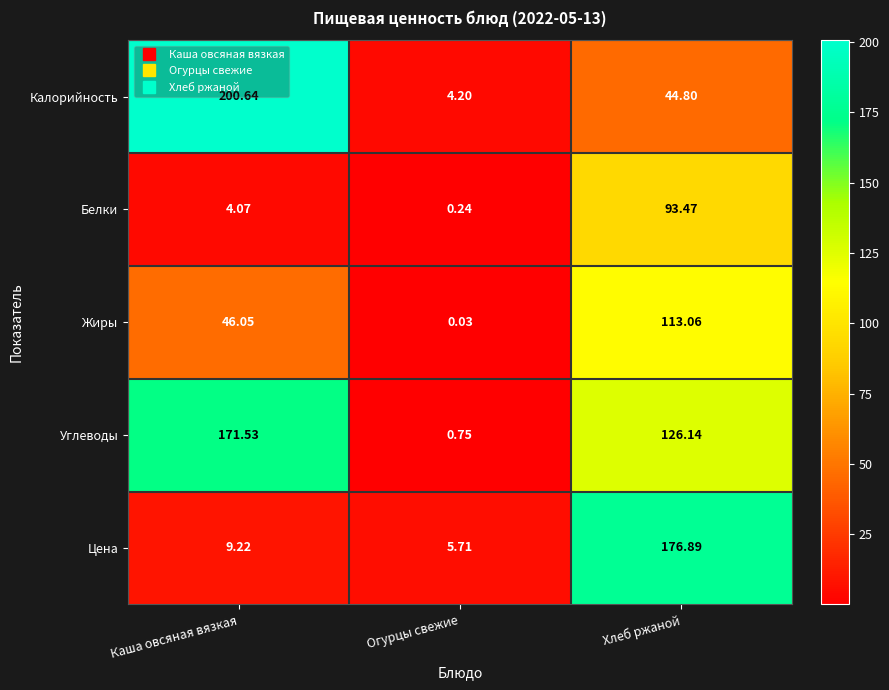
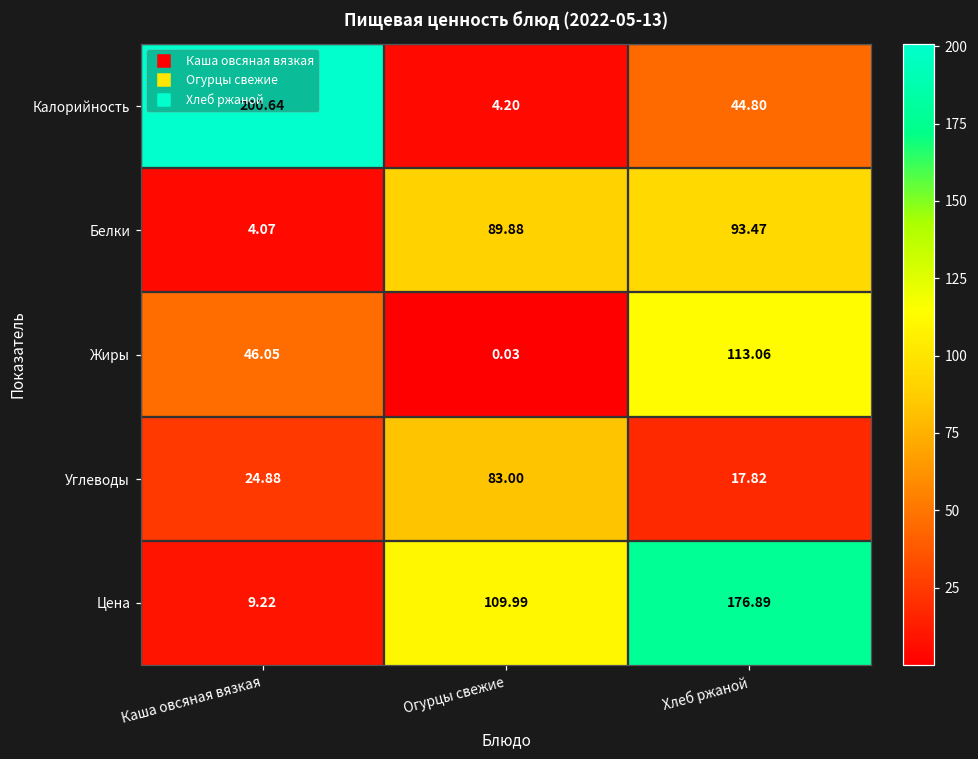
Белки, Огурцы свежие: 0.24 -> 89.88
Углеводы, Каша овсяная вязкая: 171.53 -> 24.88
Углеводы, Огурцы свежие: 0.75 -> 83.00
Углеводы, Хлеб ржаной: 126.14 -> 17.82
Цена, Огурцы свежие: 5.71 -> 109.99
